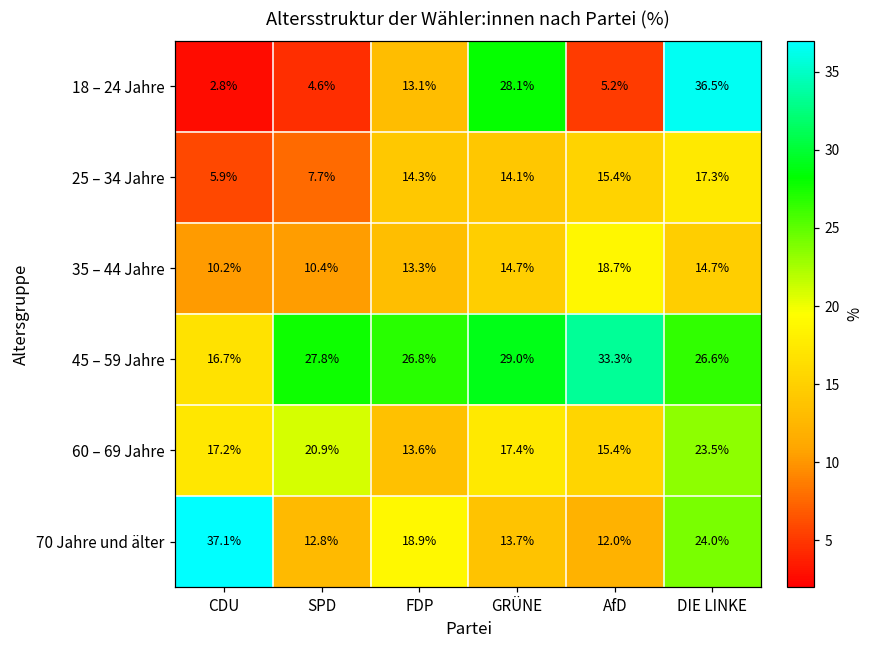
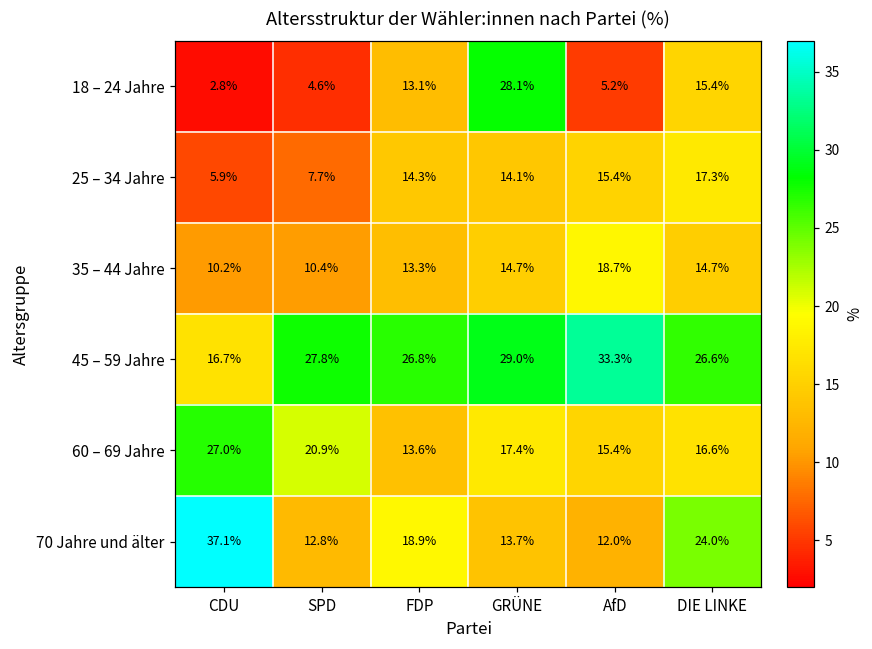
18 – 24 Jahre, DIE LINKE: 36.5% -> 15.4%
60 – 69 Jahre, CDU: 17.2% -> 27.0%
60 – 69 Jahre, DIE LINKE: 23.5% -> 16.6%
